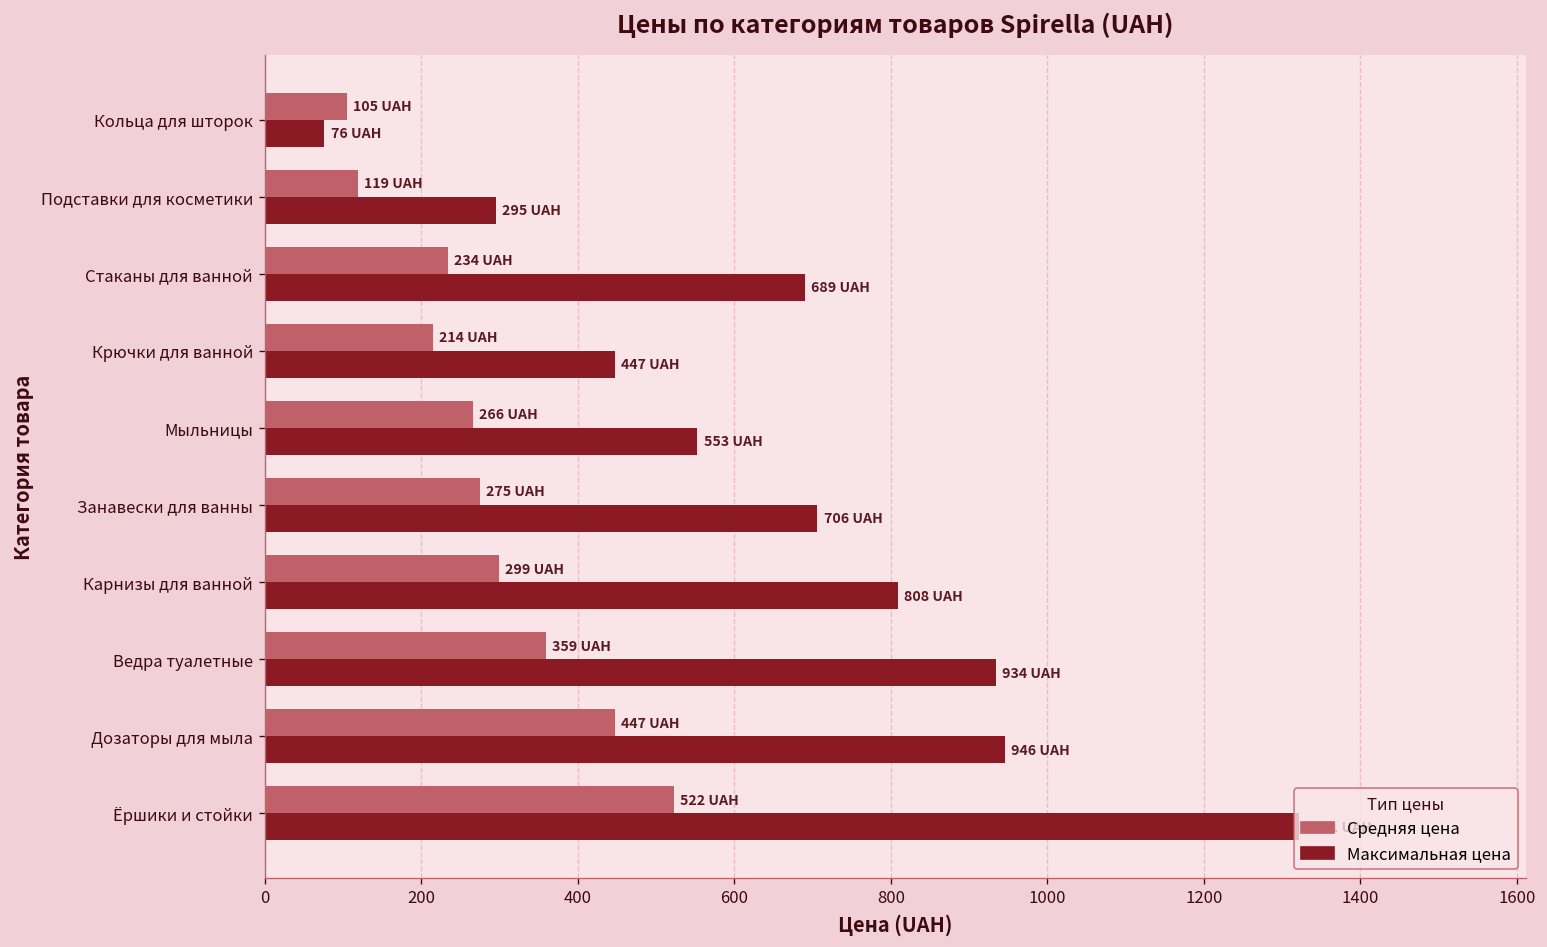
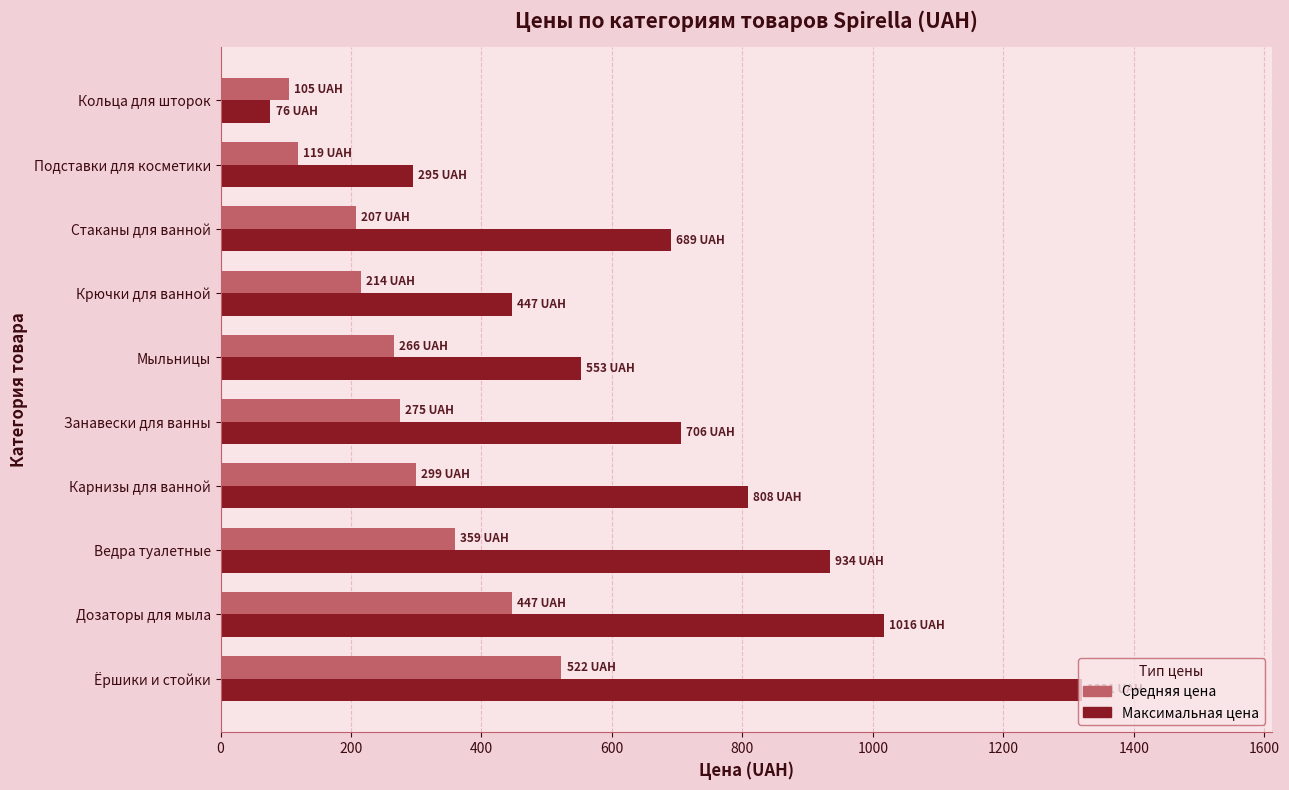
Средняя цена, Стаканы для ванной: 234 -> 207
Максимальная цена, Дозаторы для мыла: 946 -> 1016
